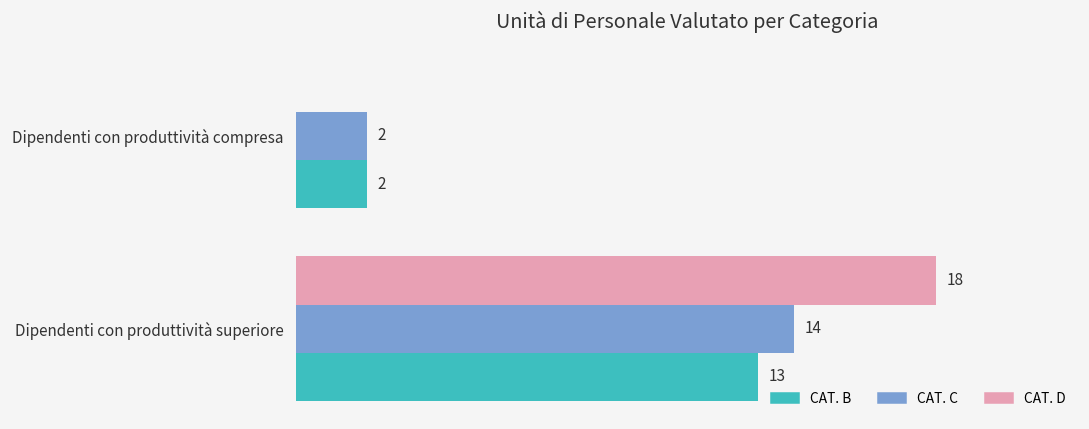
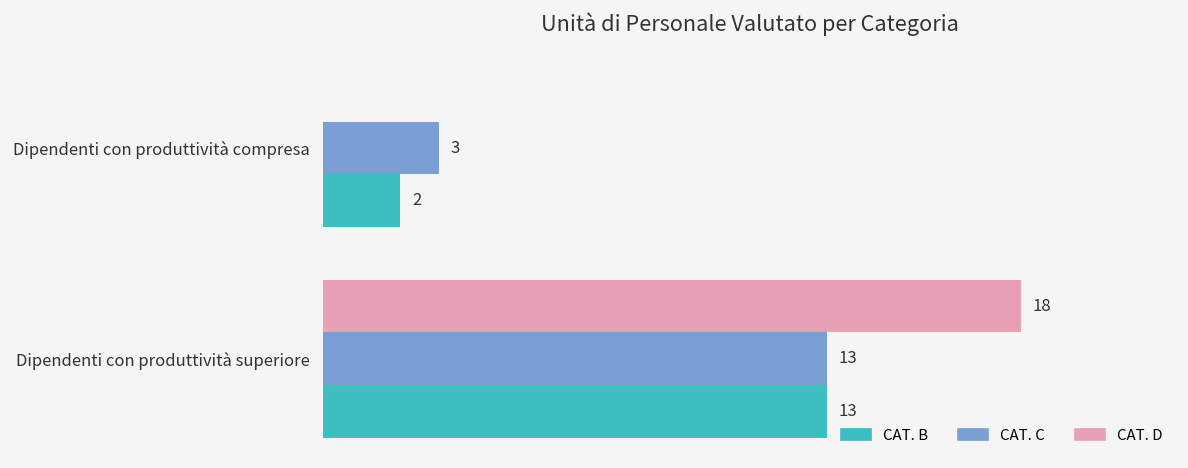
CAT. C, Dipendenti con produttività compresa: 2 -> 3
CAT. C, Dipendenti con produttività superiore: 14 -> 13
